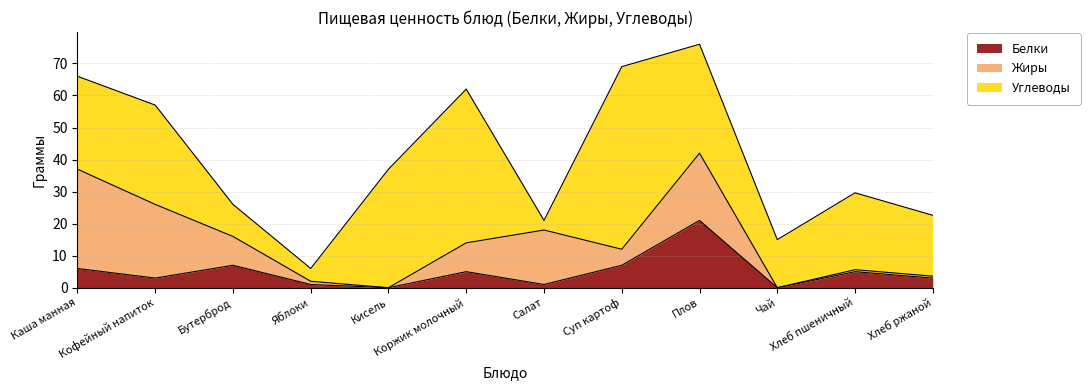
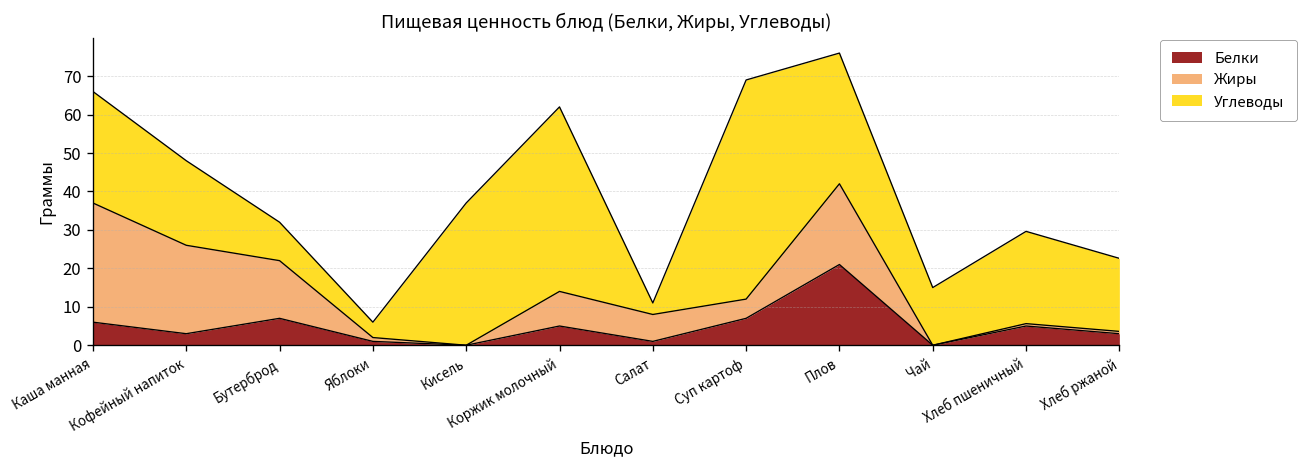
Углеводы, Кофейный напиток: 31 -> 22
Жиры, Бутерброд: 9 -> 15
Жиры, Салат: 17 -> 7
